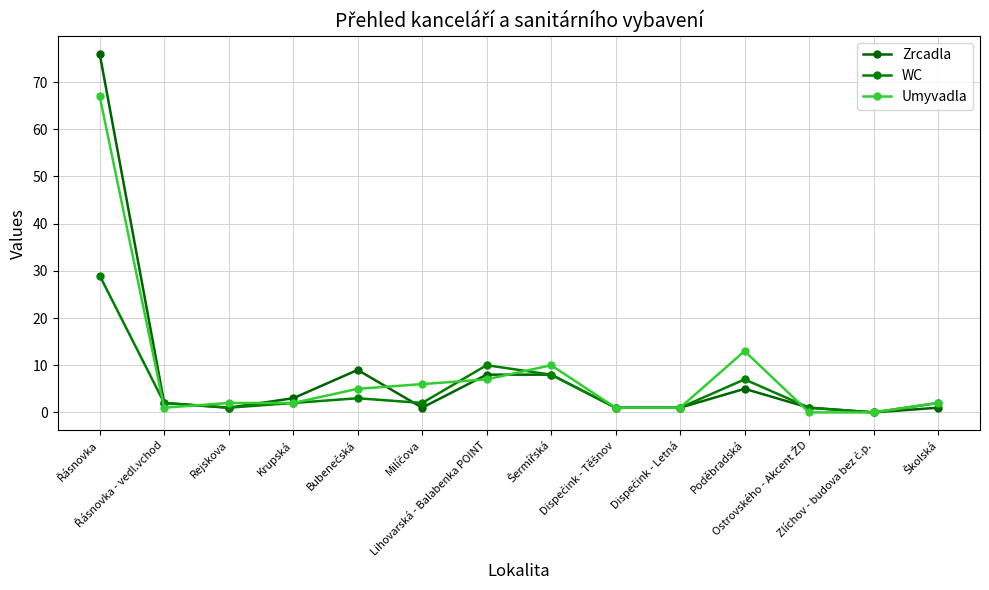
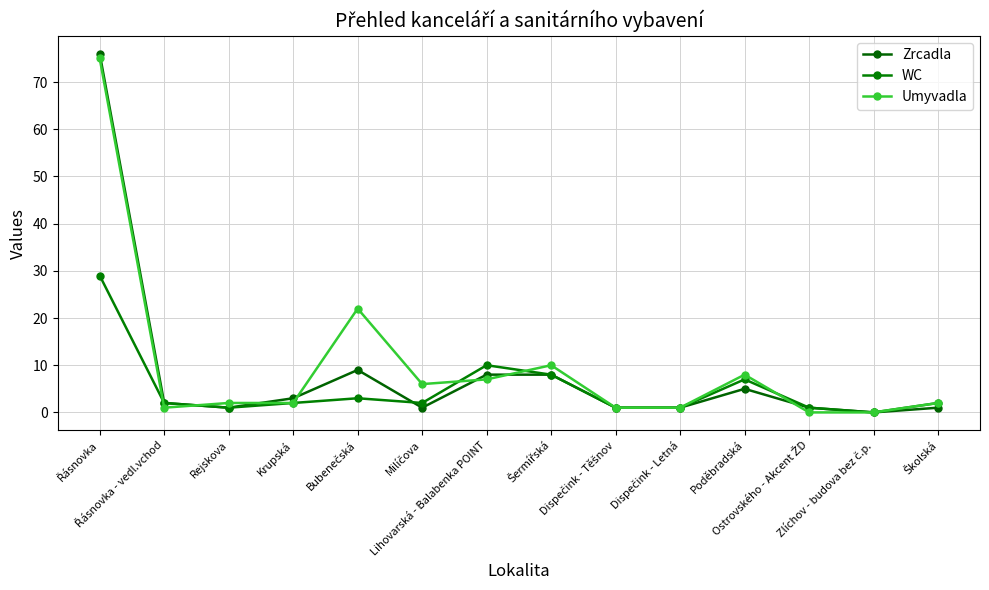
Umyvadla, Řásnovka: 67 -> 75
Umyvadla, Bubenečská: 5 -> 22
Umyvadla, Poděbradská: 13 -> 8
